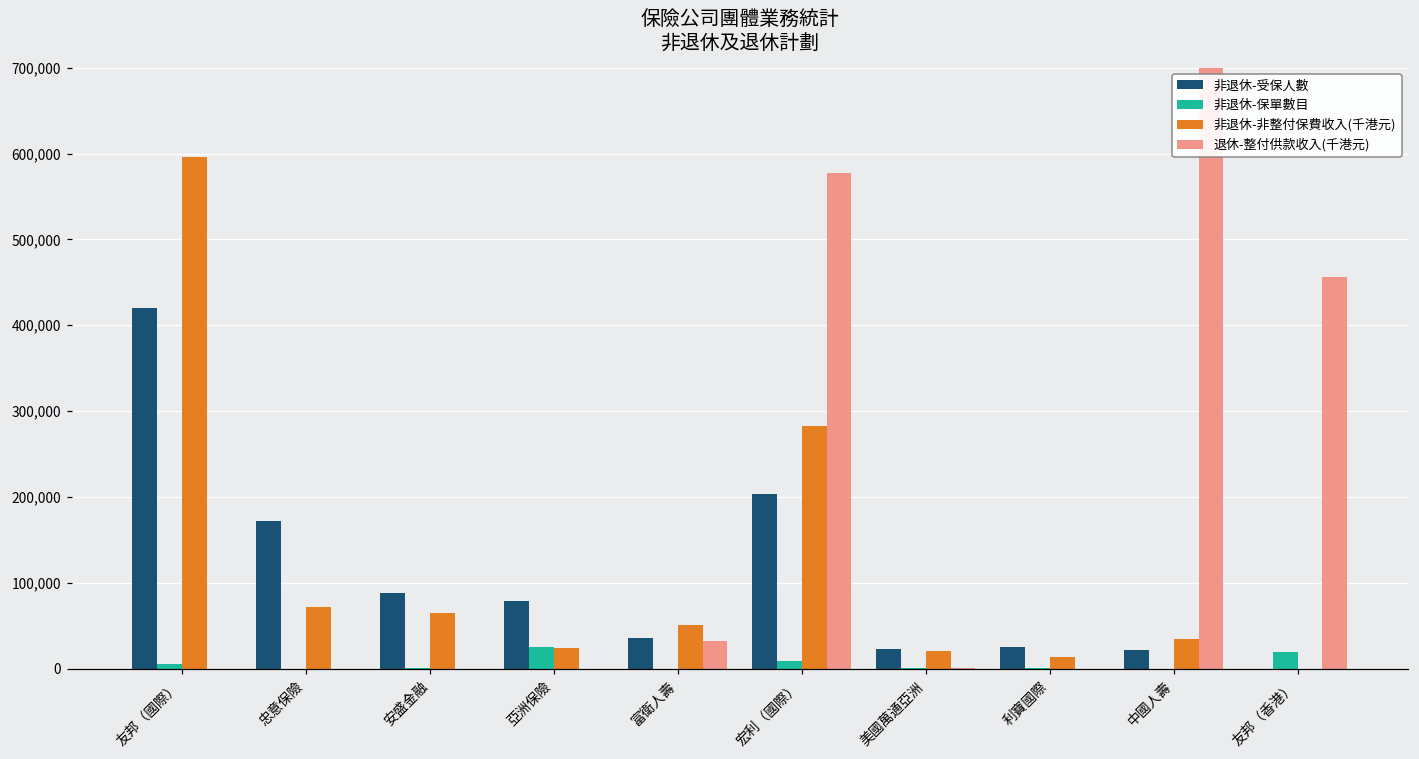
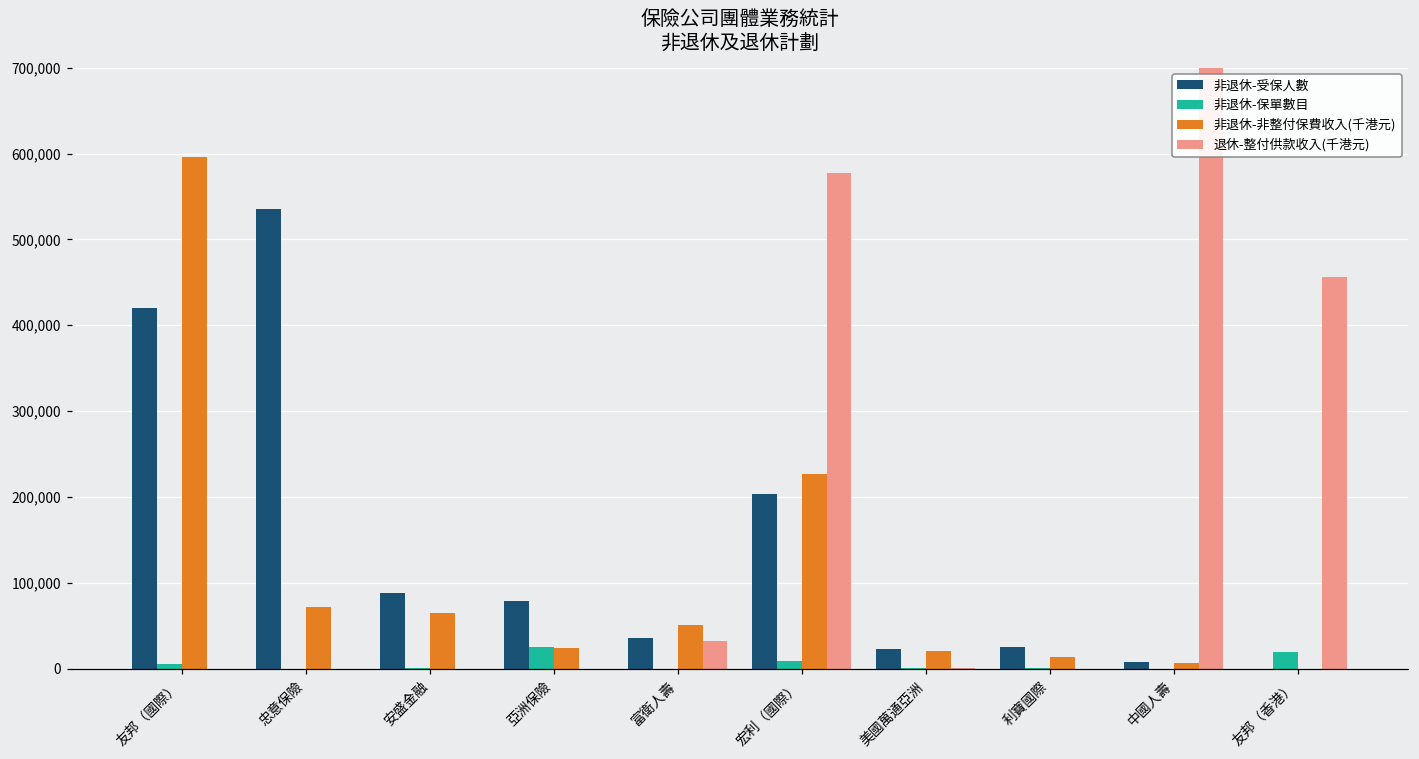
非退休-受保人數, 忠意保險: 170,000 -> 540,000
非退休-非整付保費收入(千港元), 宏利（國際）: 280,000 -> 230,000
非退休-受保人數, 中國人壽: 20,000 -> 10,000
非退休-非整付保費收入(千港元), 中國人壽: 30,000 -> 10,000
